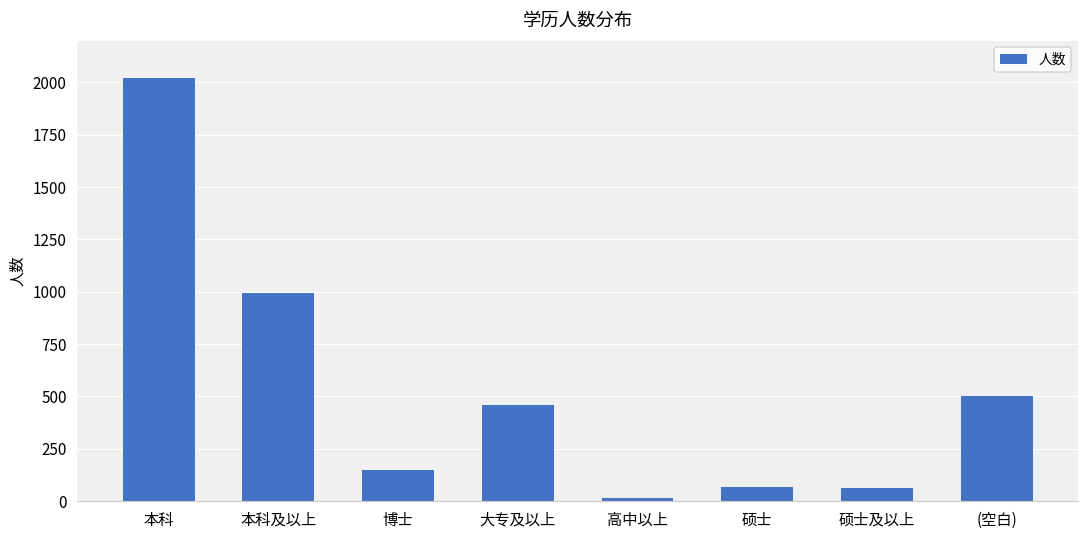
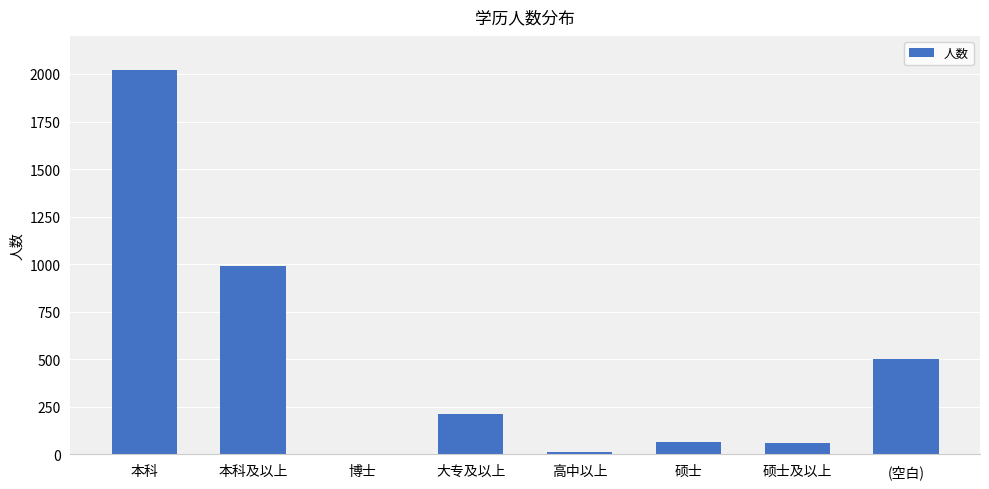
博士: 150 -> 0
大专及以上: 460 -> 210
